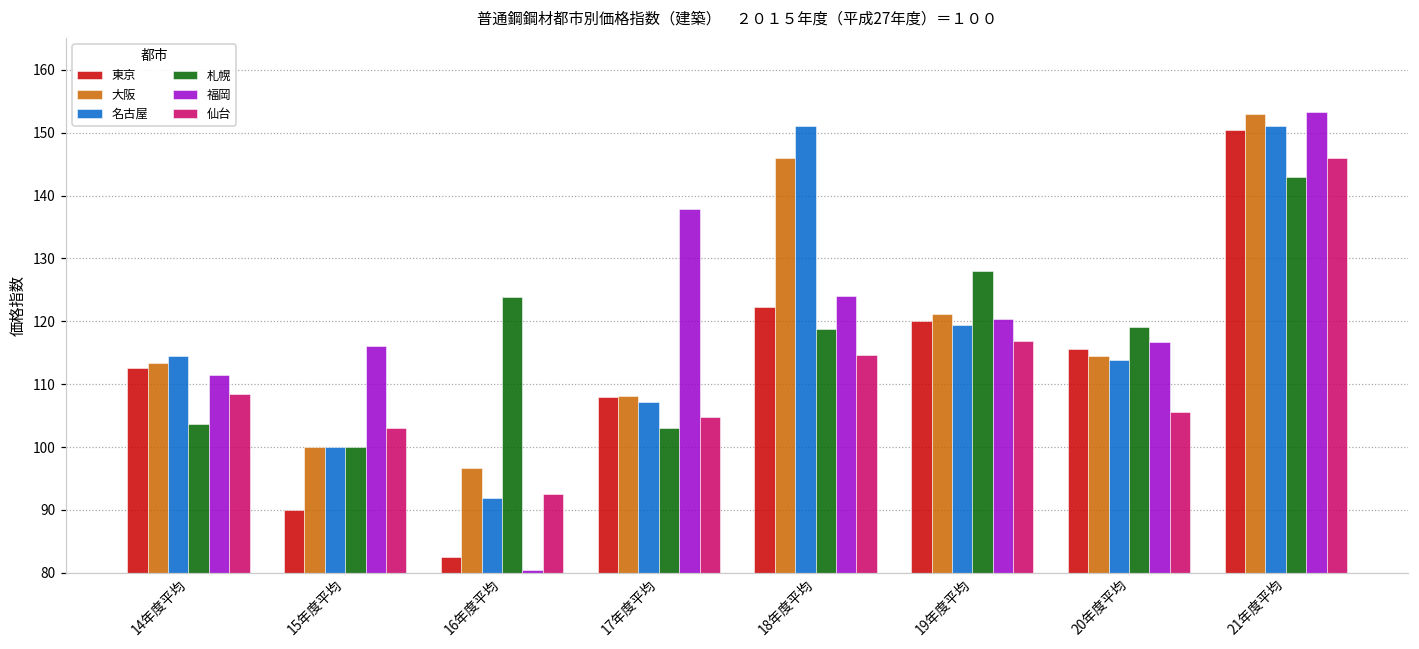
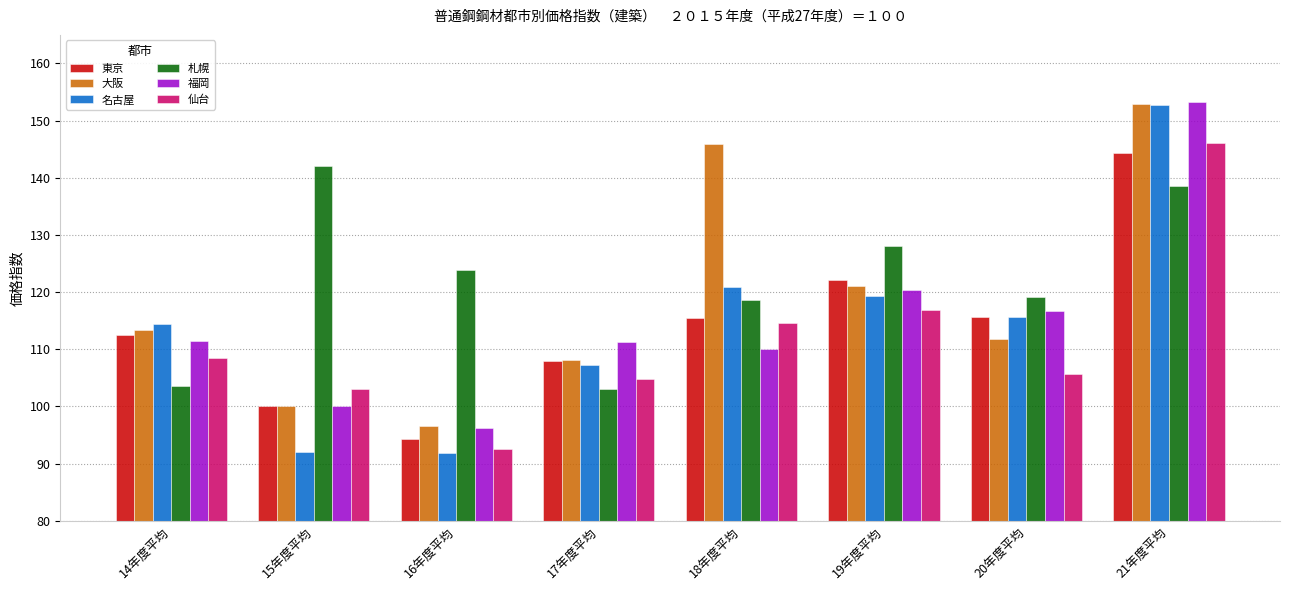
東京, 15年度平均: 90 -> 100
名古屋, 15年度平均: 100 -> 92
札幌, 15年度平均: 100 -> 142
福岡, 15年度平均: 116 -> 100
東京, 16年度平均: 83 -> 94
福岡, 16年度平均: 81 -> 96
福岡, 17年度平均: 138 -> 111
東京, 18年度平均: 122 -> 115
名古屋, 18年度平均: 151 -> 121
福岡, 18年度平均: 124 -> 110
東京, 19年度平均: 120 -> 122
大阪, 20年度平均: 115 -> 112
名古屋, 20年度平均: 114 -> 116
東京, 21年度平均: 150 -> 144
名古屋, 21年度平均: 151 -> 153
札幌, 21年度平均: 143 -> 139
